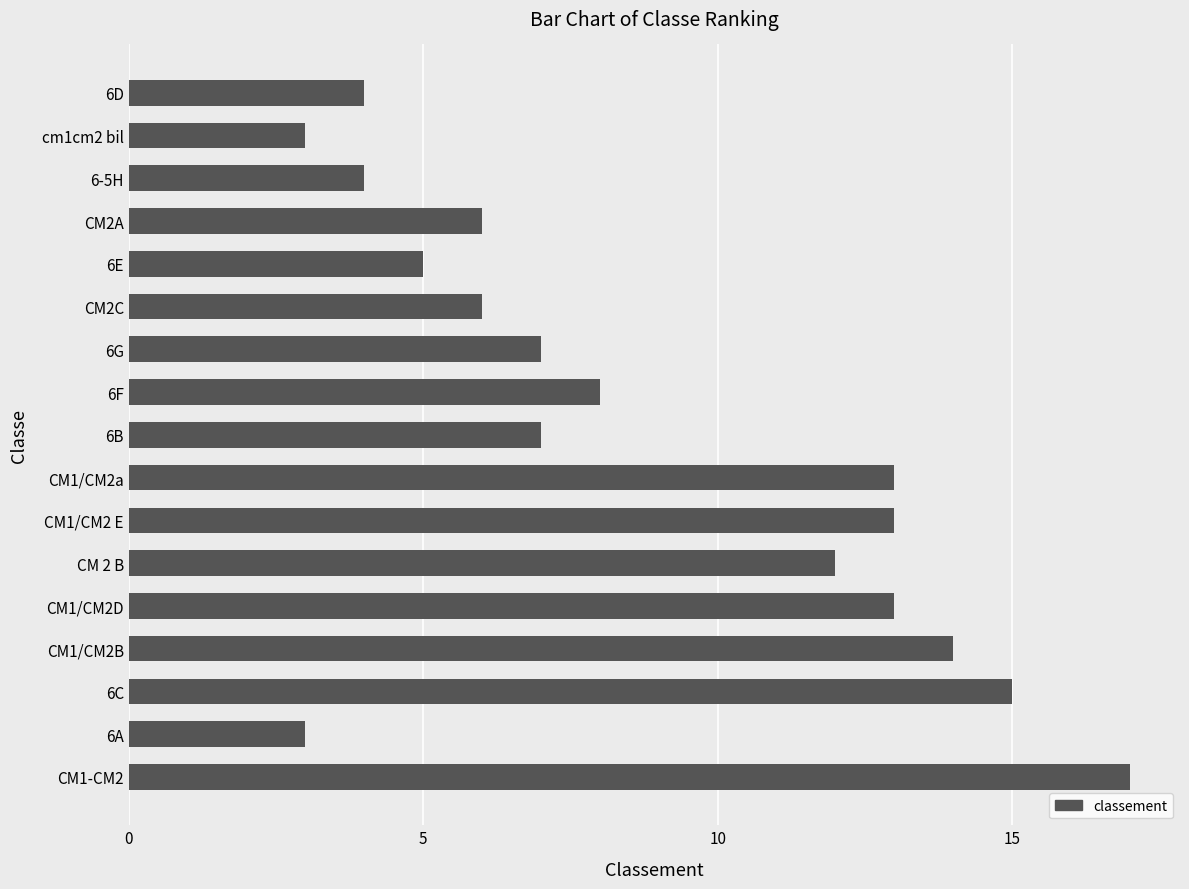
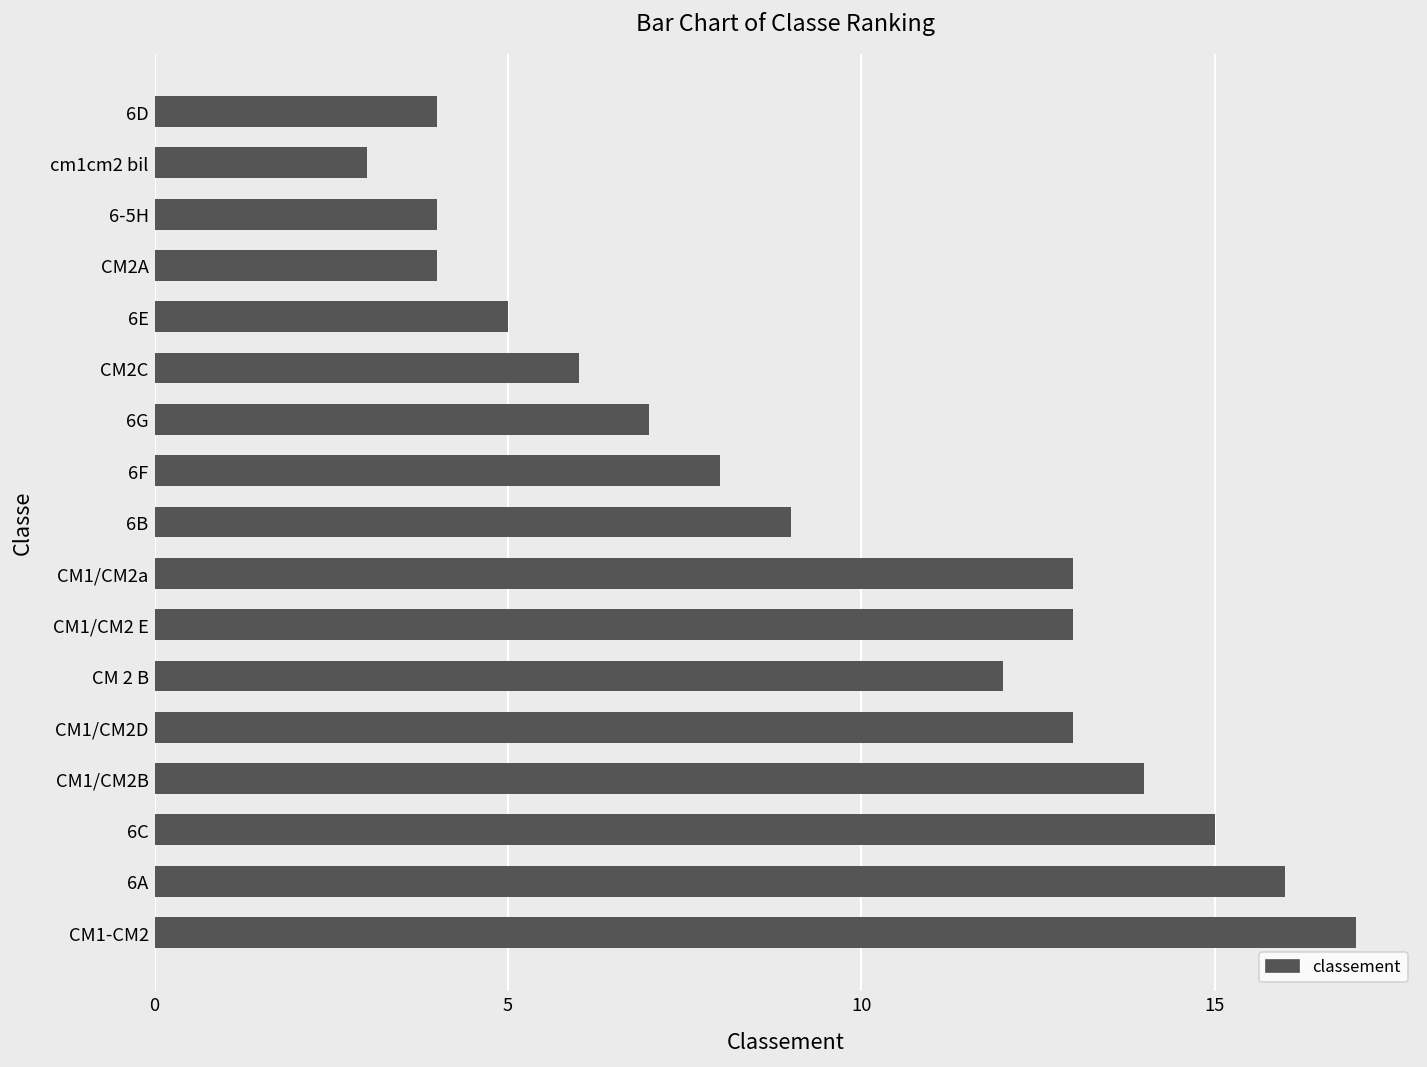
CM2A: 6 -> 4
6B: 7 -> 9
6A: 3 -> 16
